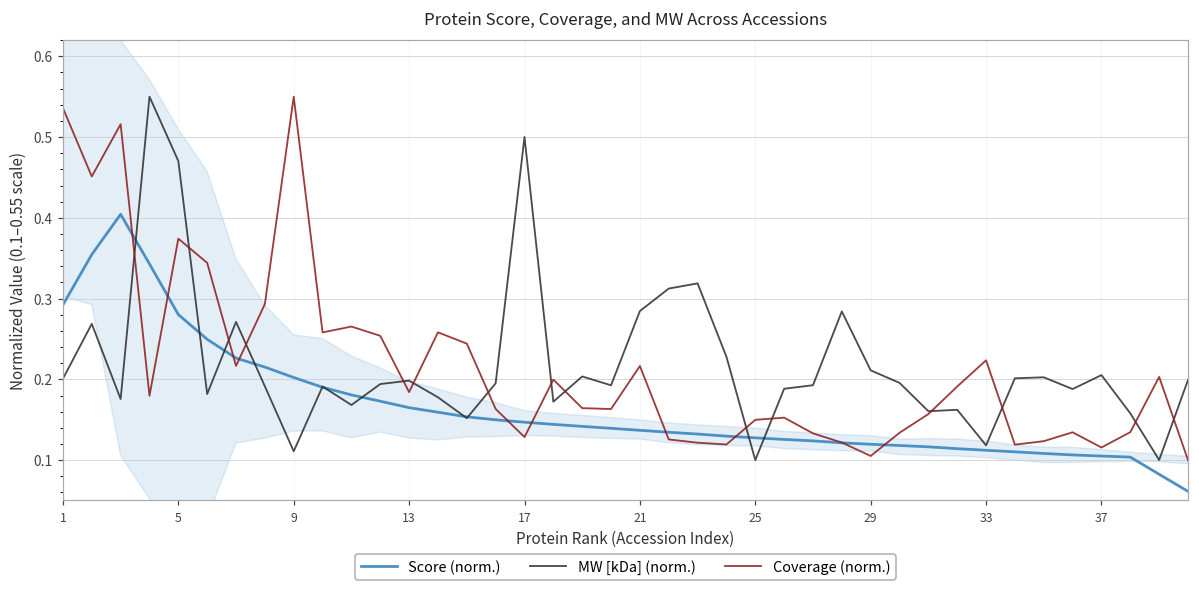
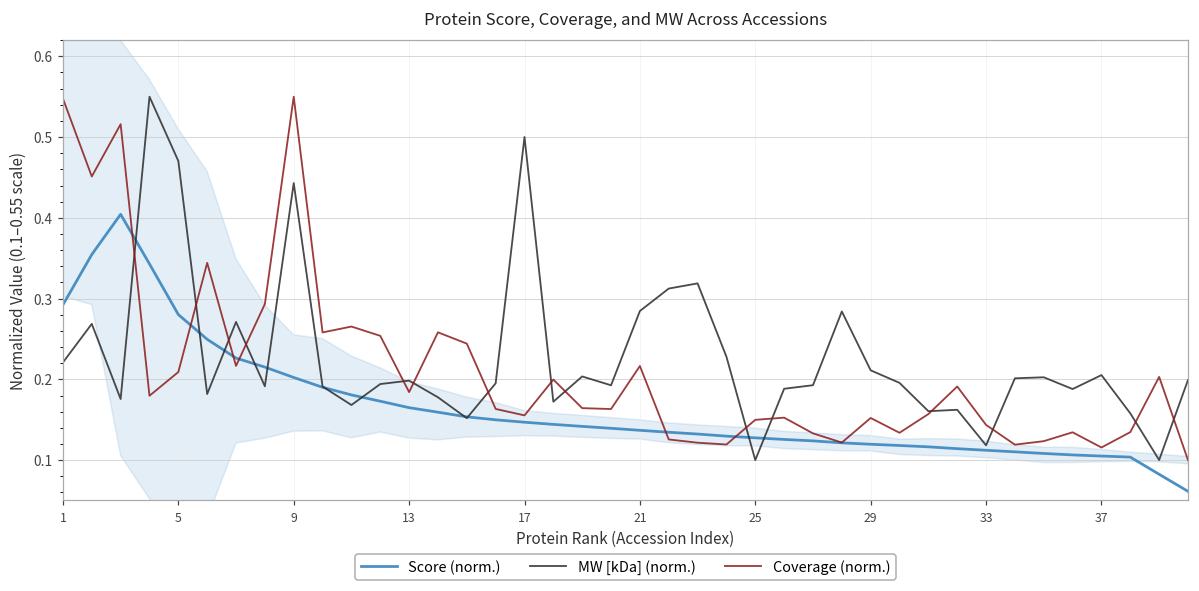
MW [kDa] (norm.), 1: 0.20 -> 0.22
Coverage (norm.), 1: 0.54 -> 0.55
Coverage (norm.), 5: 0.37 -> 0.21
MW [kDa] (norm.), 9: 0.11 -> 0.44
Coverage (norm.), 17: 0.13 -> 0.16
Coverage (norm.), 29: 0.11 -> 0.15
Coverage (norm.), 33: 0.22 -> 0.14
